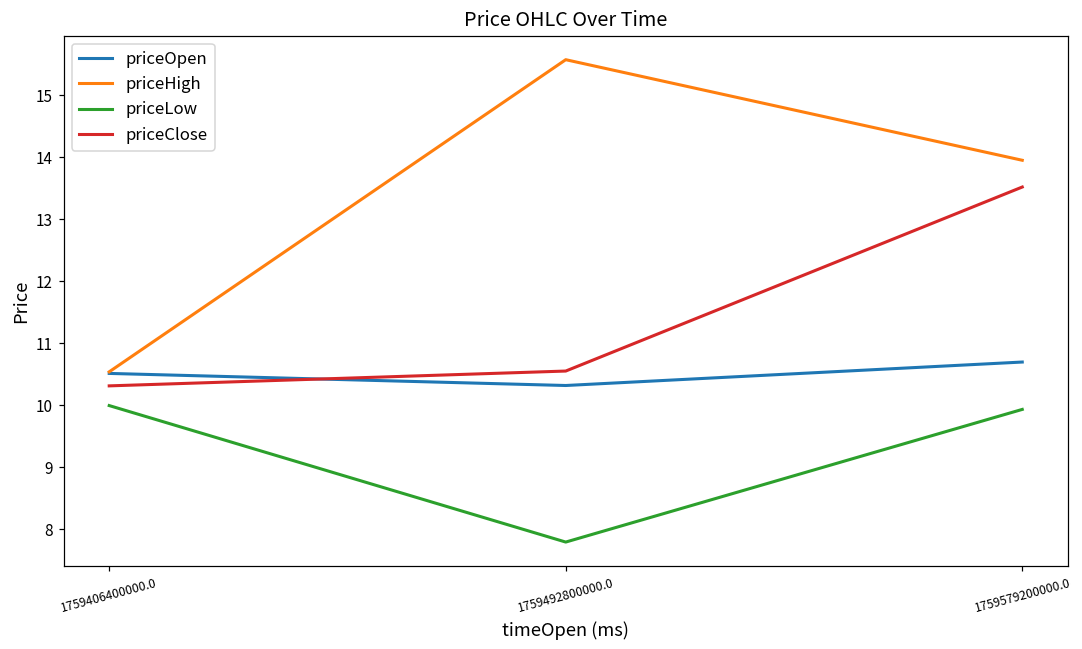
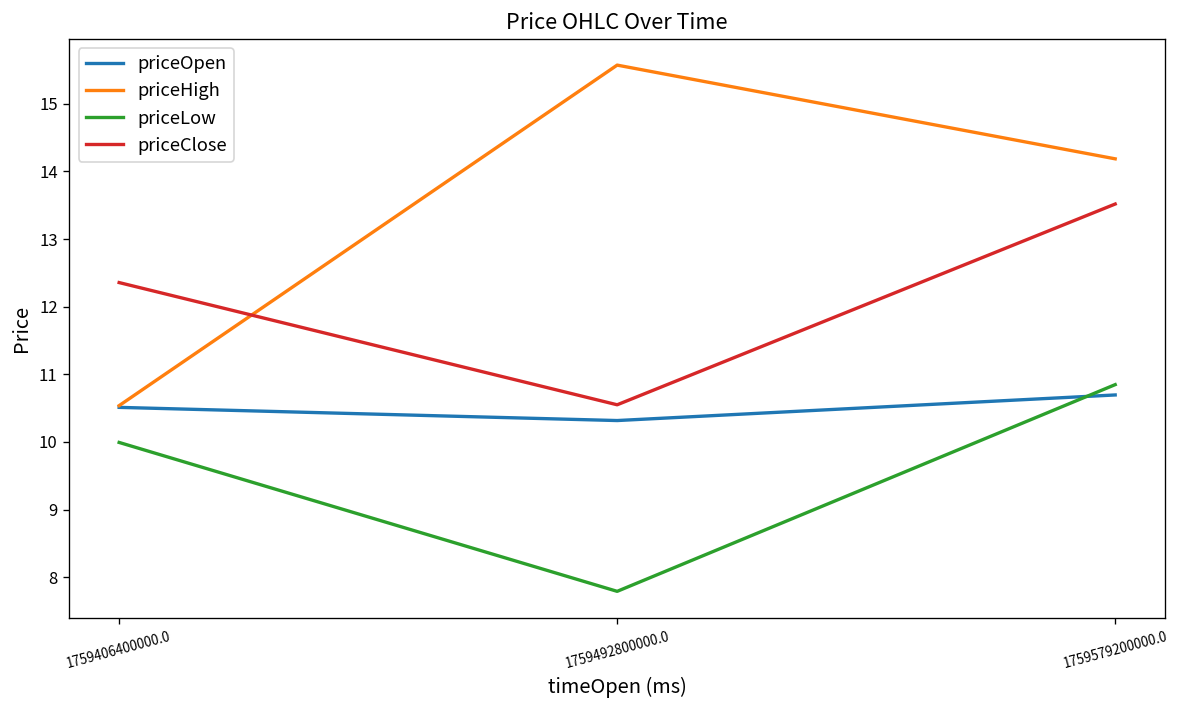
priceClose, 1759406400000.0: 10.3 -> 12.4
priceHigh, 1759579200000.0: 13.9 -> 14.2
priceLow, 1759579200000.0: 9.9 -> 10.8
